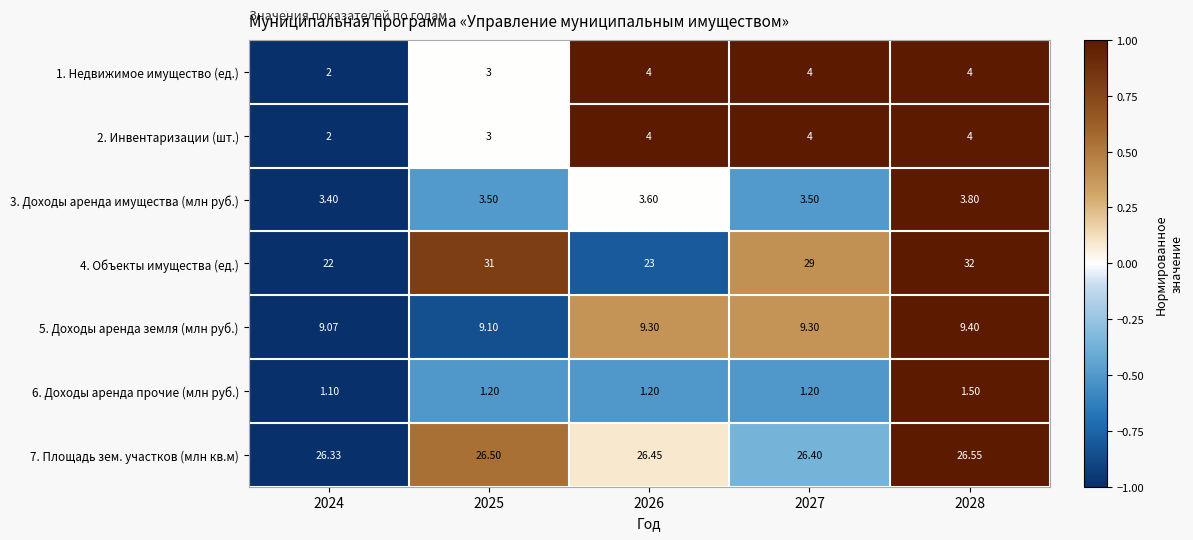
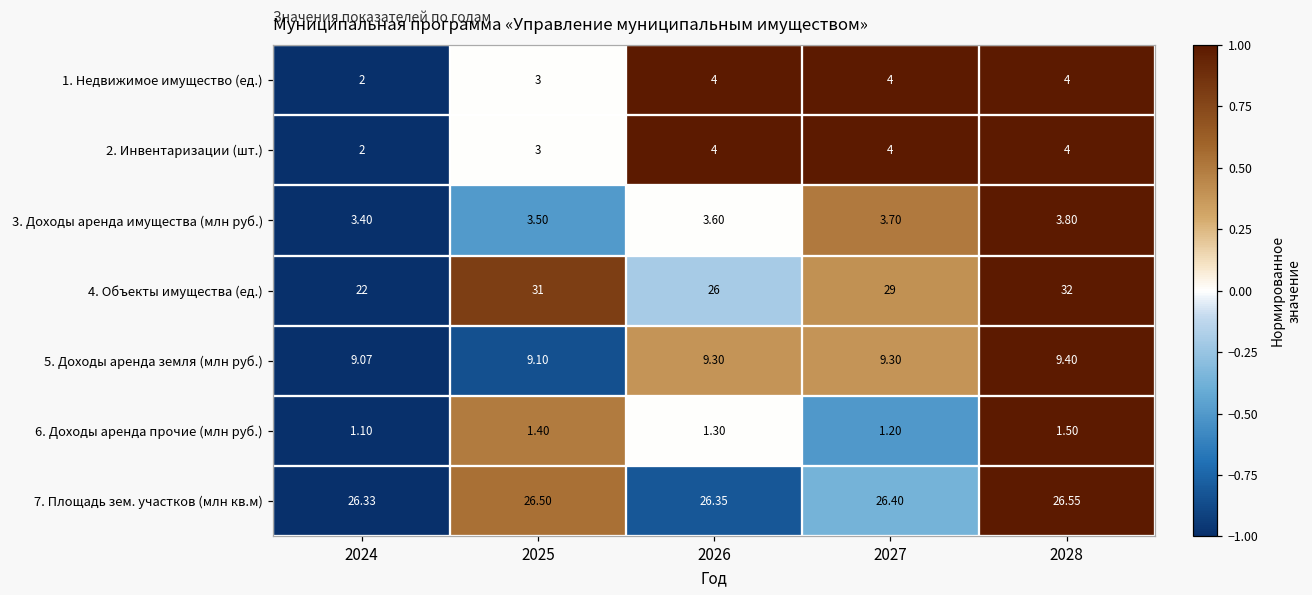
3. Доходы аренда имущества (млн руб.), 2027: 3.50 -> 3.70
4. Объекты имущества (ед.), 2026: 23 -> 26
6. Доходы аренда прочие (млн руб.), 2025: 1.20 -> 1.40
6. Доходы аренда прочие (млн руб.), 2026: 1.20 -> 1.30
7. Площадь зем. участков (млн кв.м), 2026: 26.45 -> 26.35
